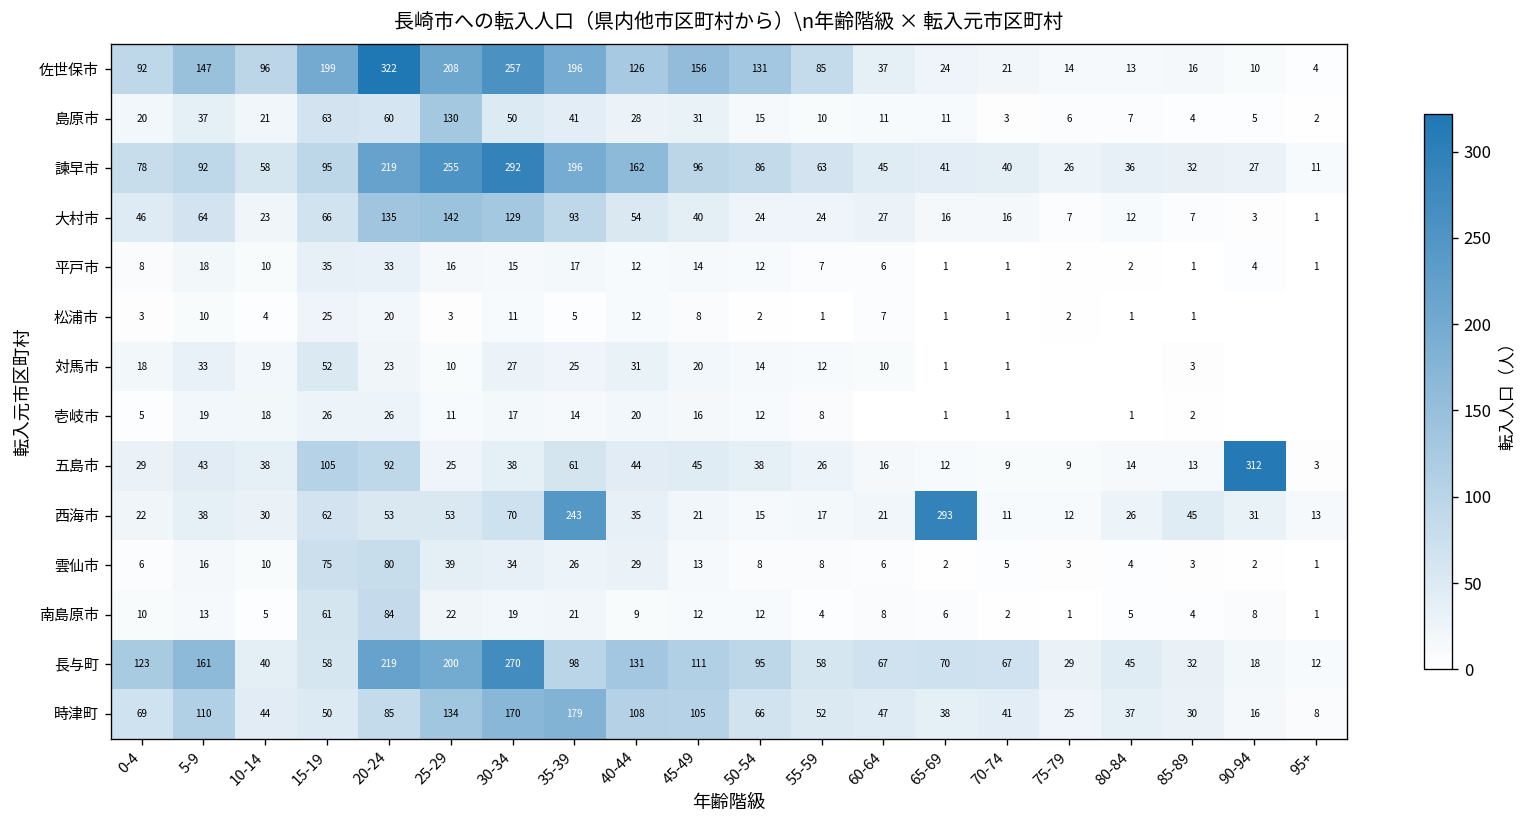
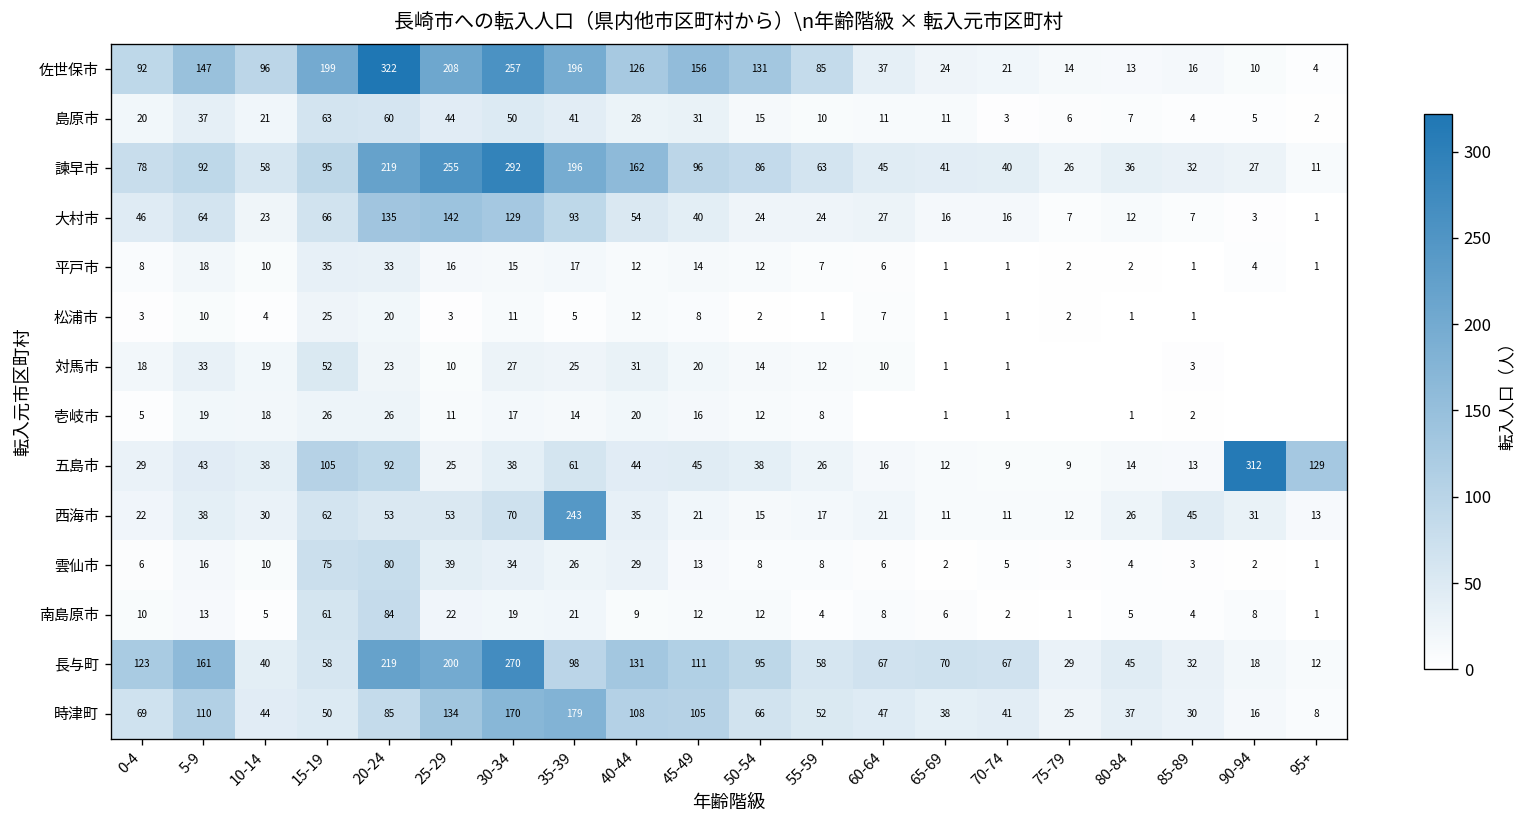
島原市, 25-29: 130 -> 44
五島市, 95+: 3 -> 129
西海市, 65-69: 293 -> 11
